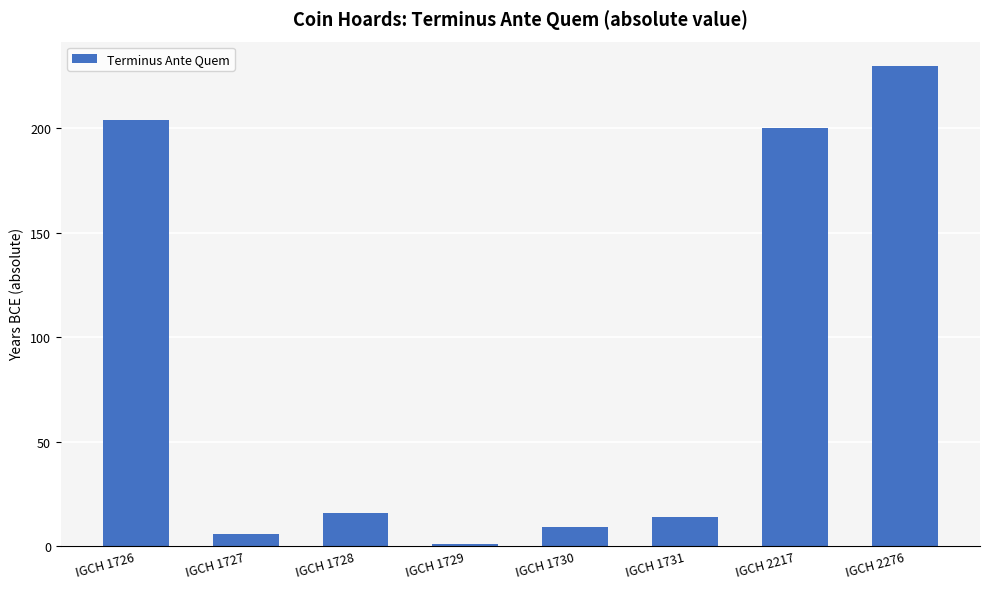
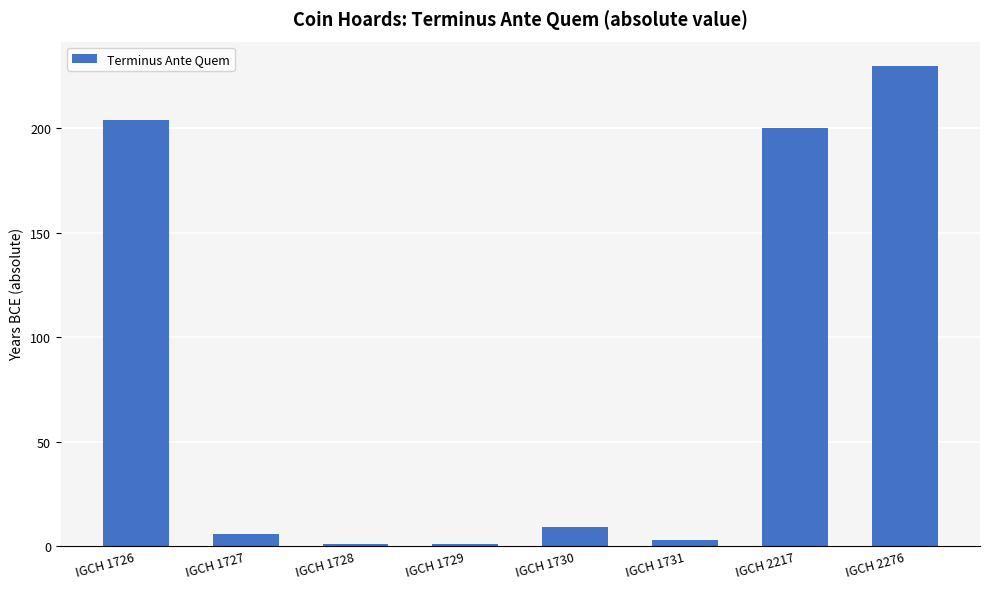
IGCH 1728: 16 -> 1
IGCH 1731: 14 -> 3
